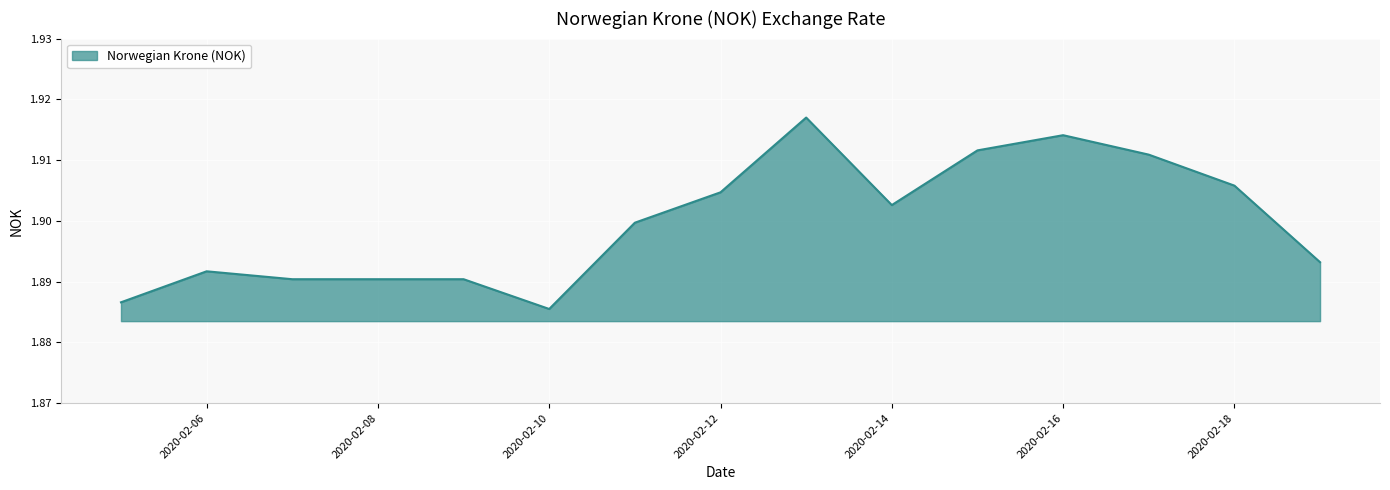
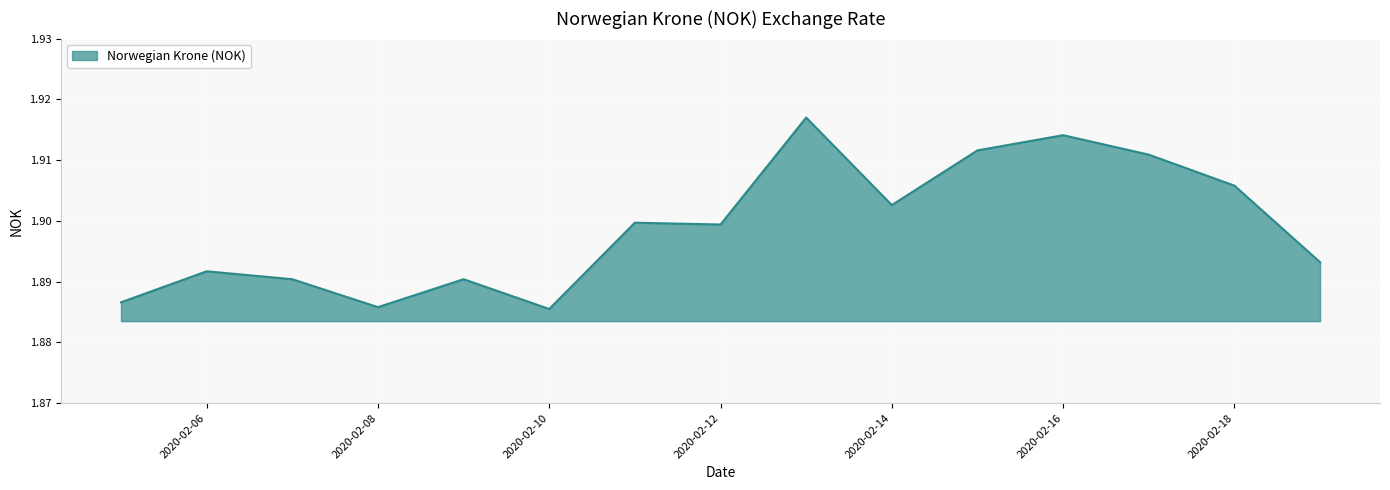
2020-02-08: 1.890 -> 1.886
2020-02-12: 1.905 -> 1.899
